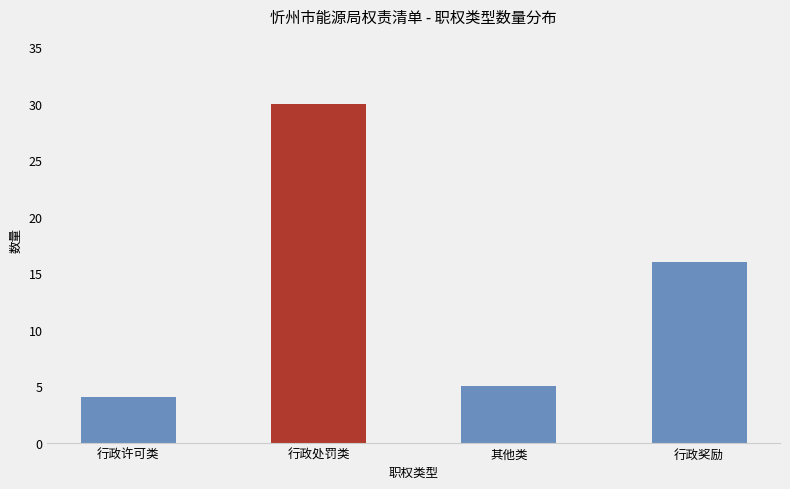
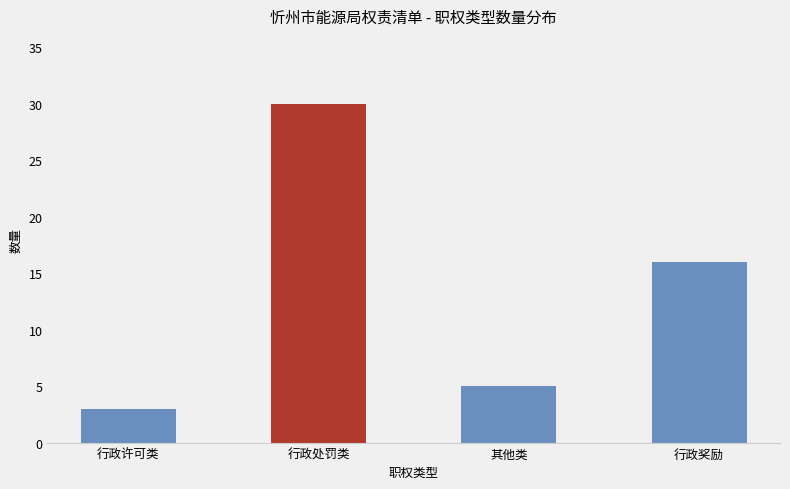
行政许可类: 4 -> 3
